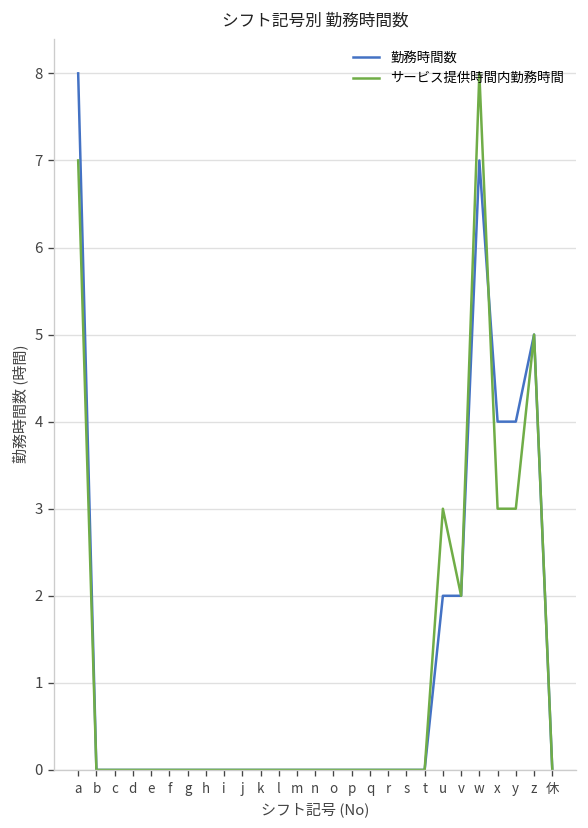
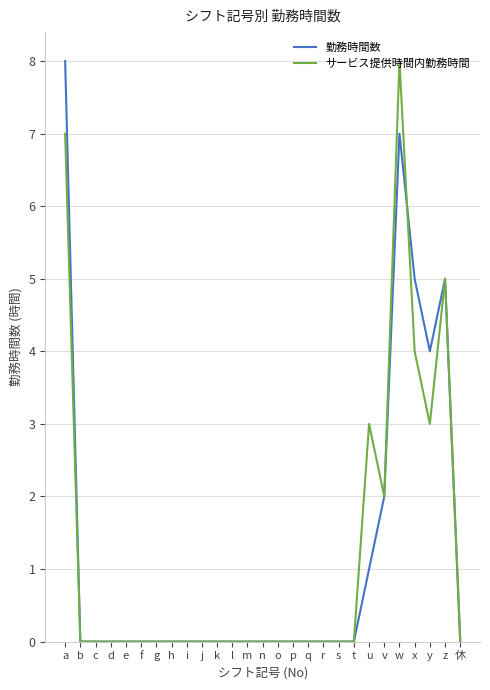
勤務時間数, u: 2 -> 1
勤務時間数, x: 4 -> 5
サービス提供時間内勤務時間, x: 3 -> 4
